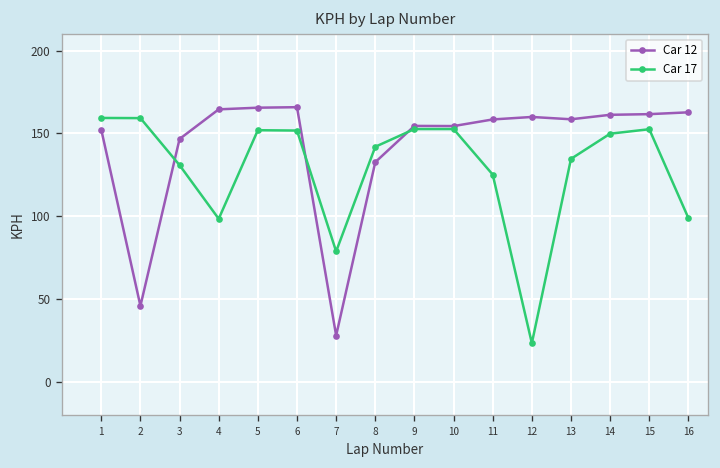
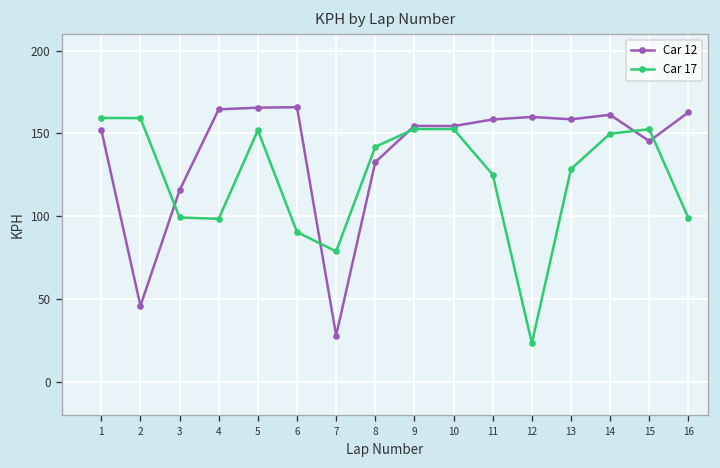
Car 12, 3: 147 -> 116
Car 17, 3: 131 -> 99
Car 17, 6: 152 -> 90
Car 17, 13: 135 -> 129
Car 12, 15: 162 -> 145
